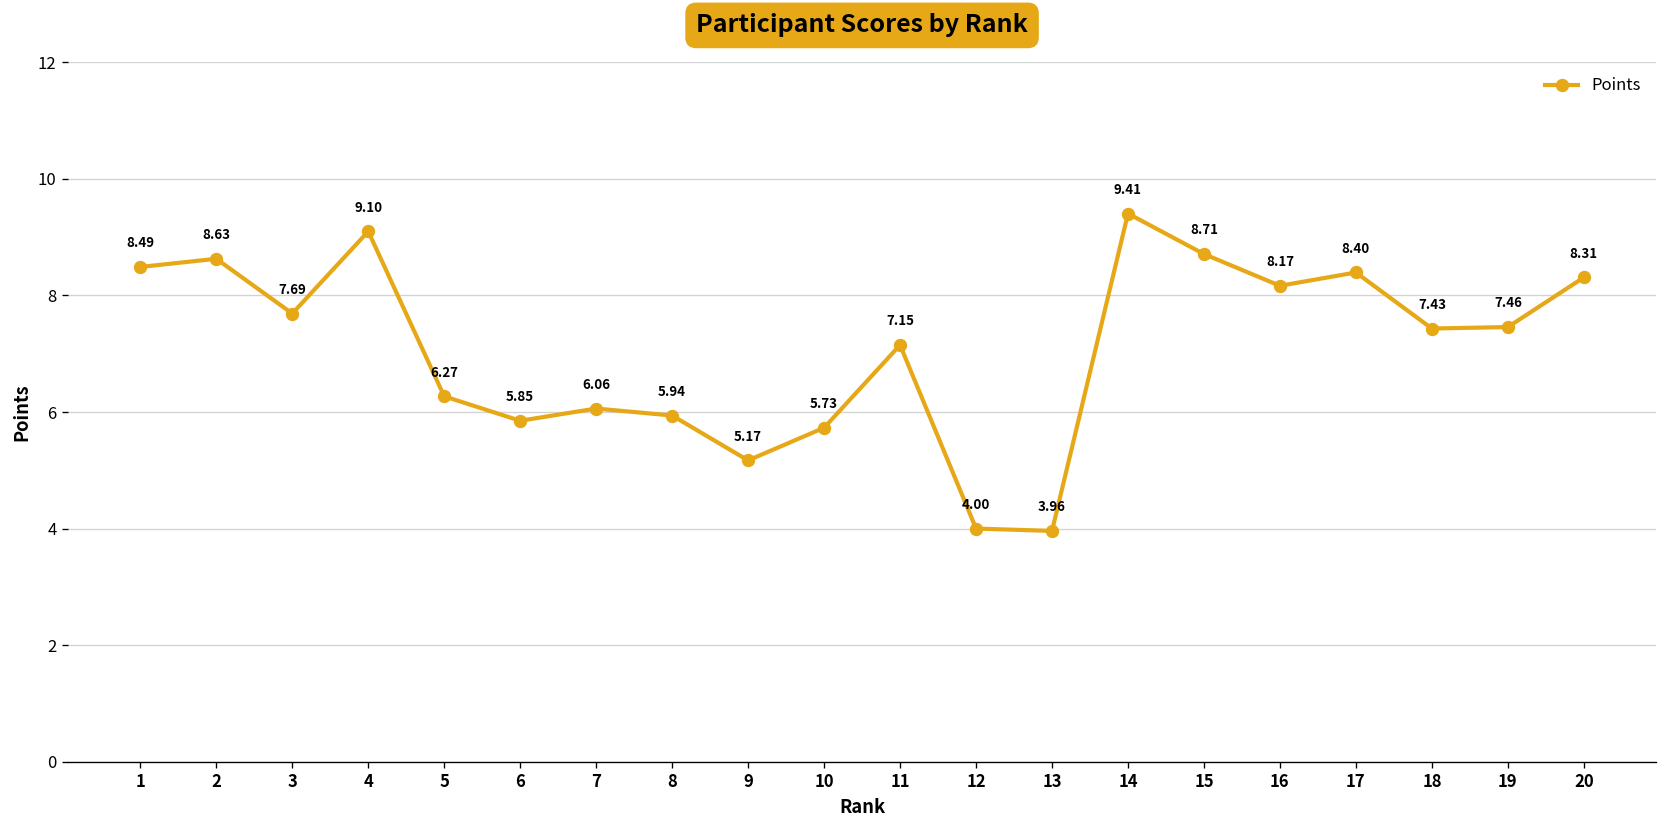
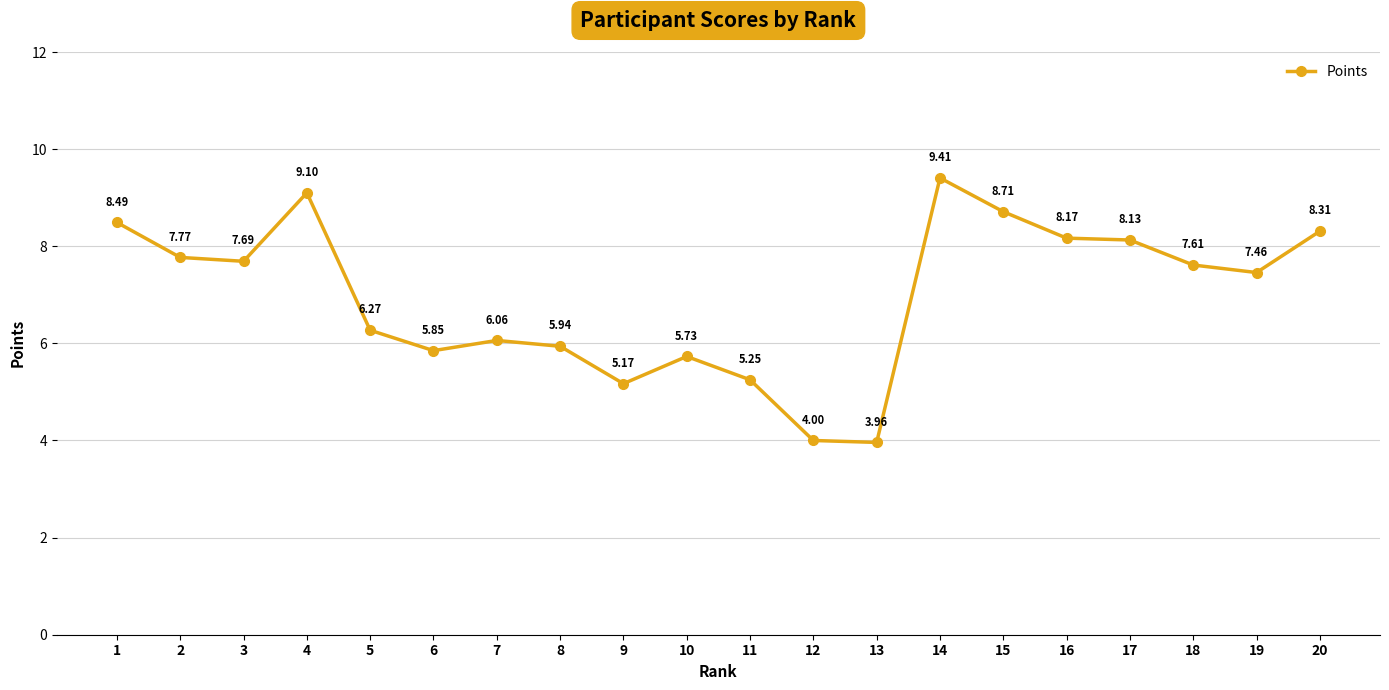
2: 8.63 -> 7.77
11: 7.15 -> 5.25
17: 8.40 -> 8.13
18: 7.43 -> 7.61
